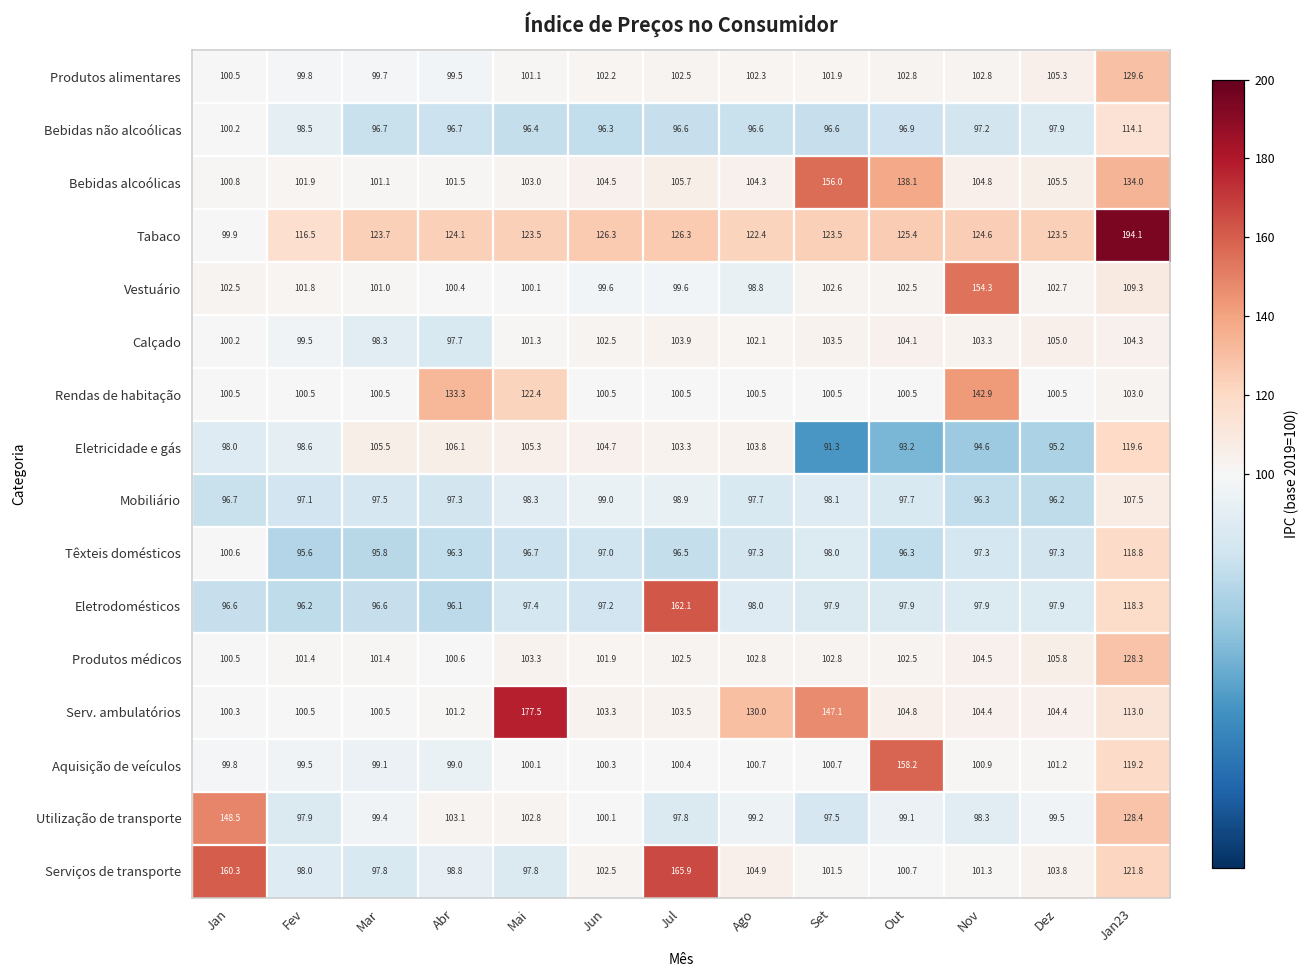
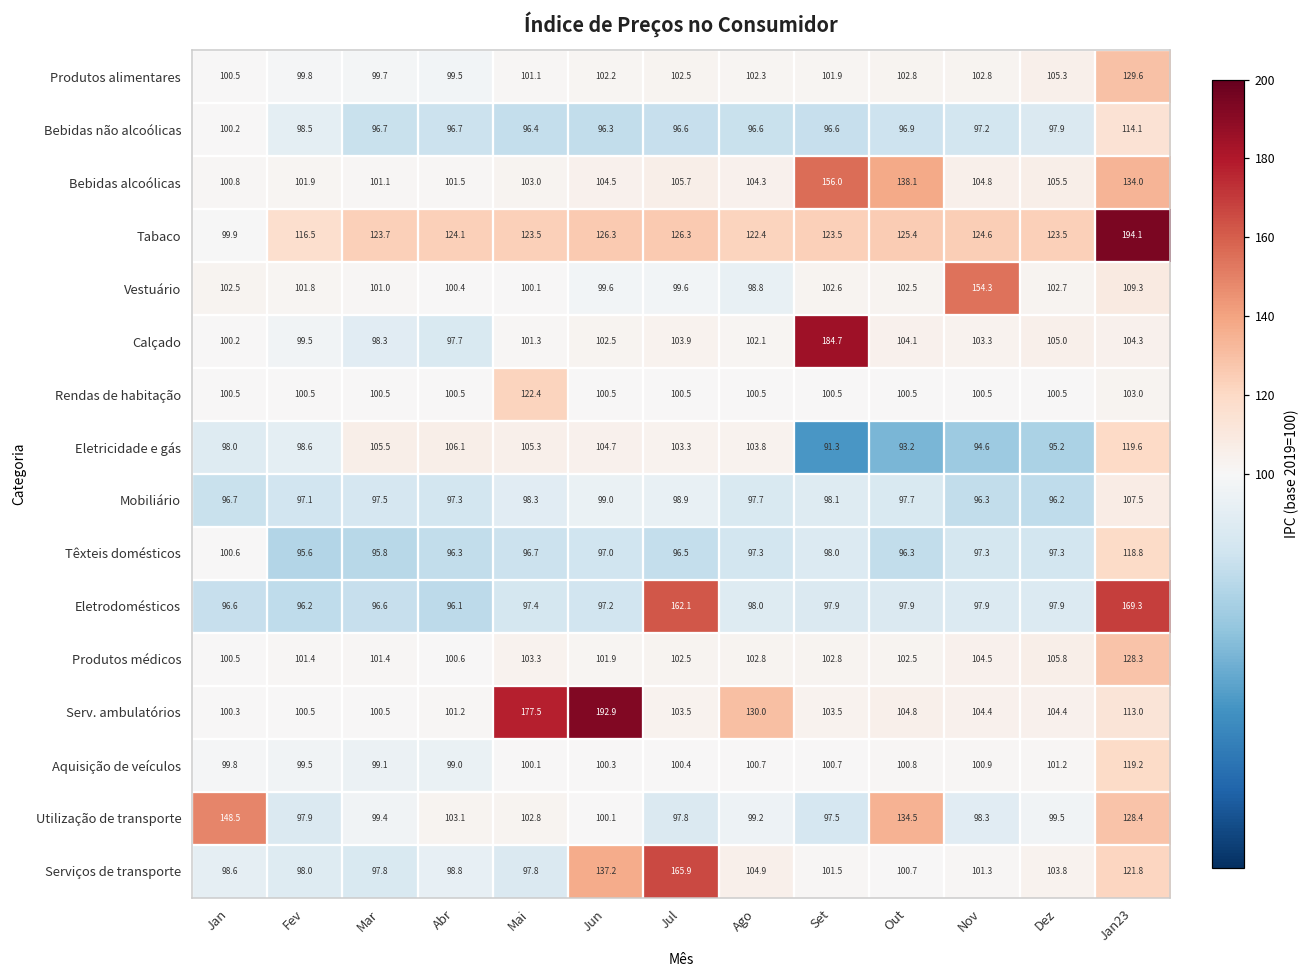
Calçado, Set: 103.5 -> 184.7
Rendas de habitação, Abr: 133.3 -> 100.5
Rendas de habitação, Nov: 142.9 -> 100.5
Eletrodomésticos, Jan23: 118.3 -> 169.3
Serv. ambulatórios, Jun: 103.3 -> 192.9
Serv. ambulatórios, Set: 147.1 -> 103.5
Aquisição de veículos, Out: 158.2 -> 100.8
Utilização de transporte, Out: 99.1 -> 134.5
Serviços de transporte, Jan: 160.3 -> 98.6
Serviços de transporte, Jun: 102.5 -> 137.2
